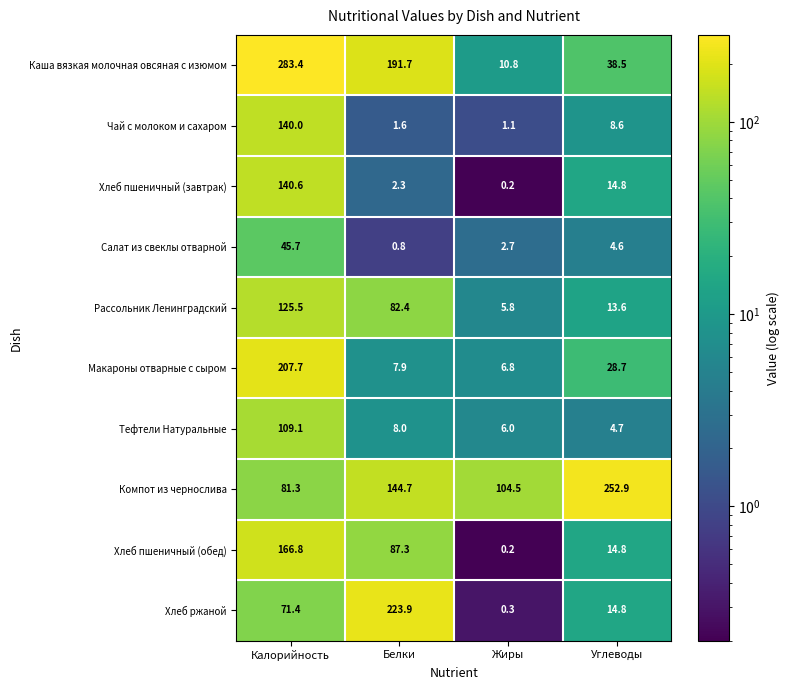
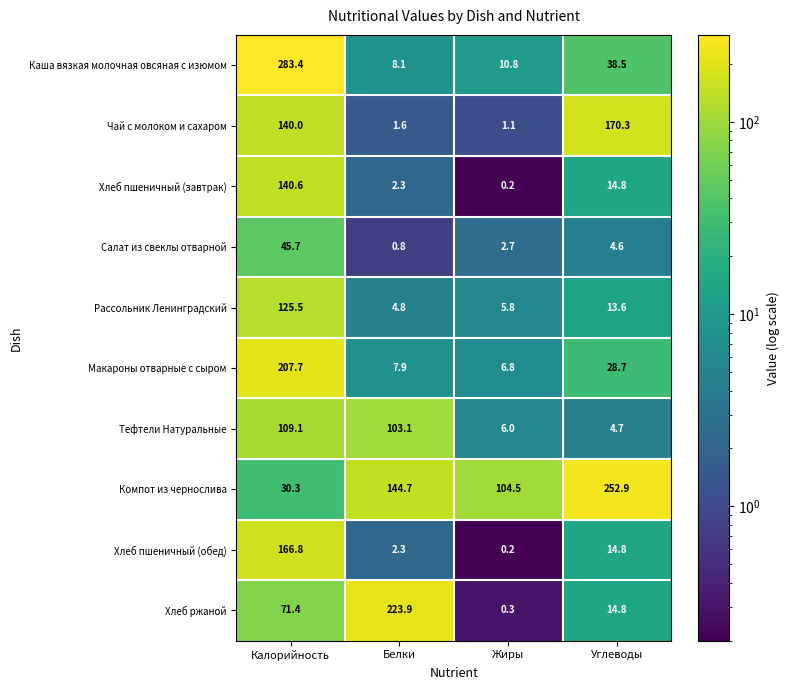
Каша вязкая молочная овсяная с изюмом, Белки: 191.7 -> 8.1
Чай с молоком и сахаром, Углеводы: 8.6 -> 170.3
Рассольник Ленинградский, Белки: 82.4 -> 4.8
Тефтели Натуральные, Белки: 8.0 -> 103.1
Компот из чернослива, Калорийность: 81.3 -> 30.3
Хлеб пшеничный (обед), Белки: 87.3 -> 2.3
